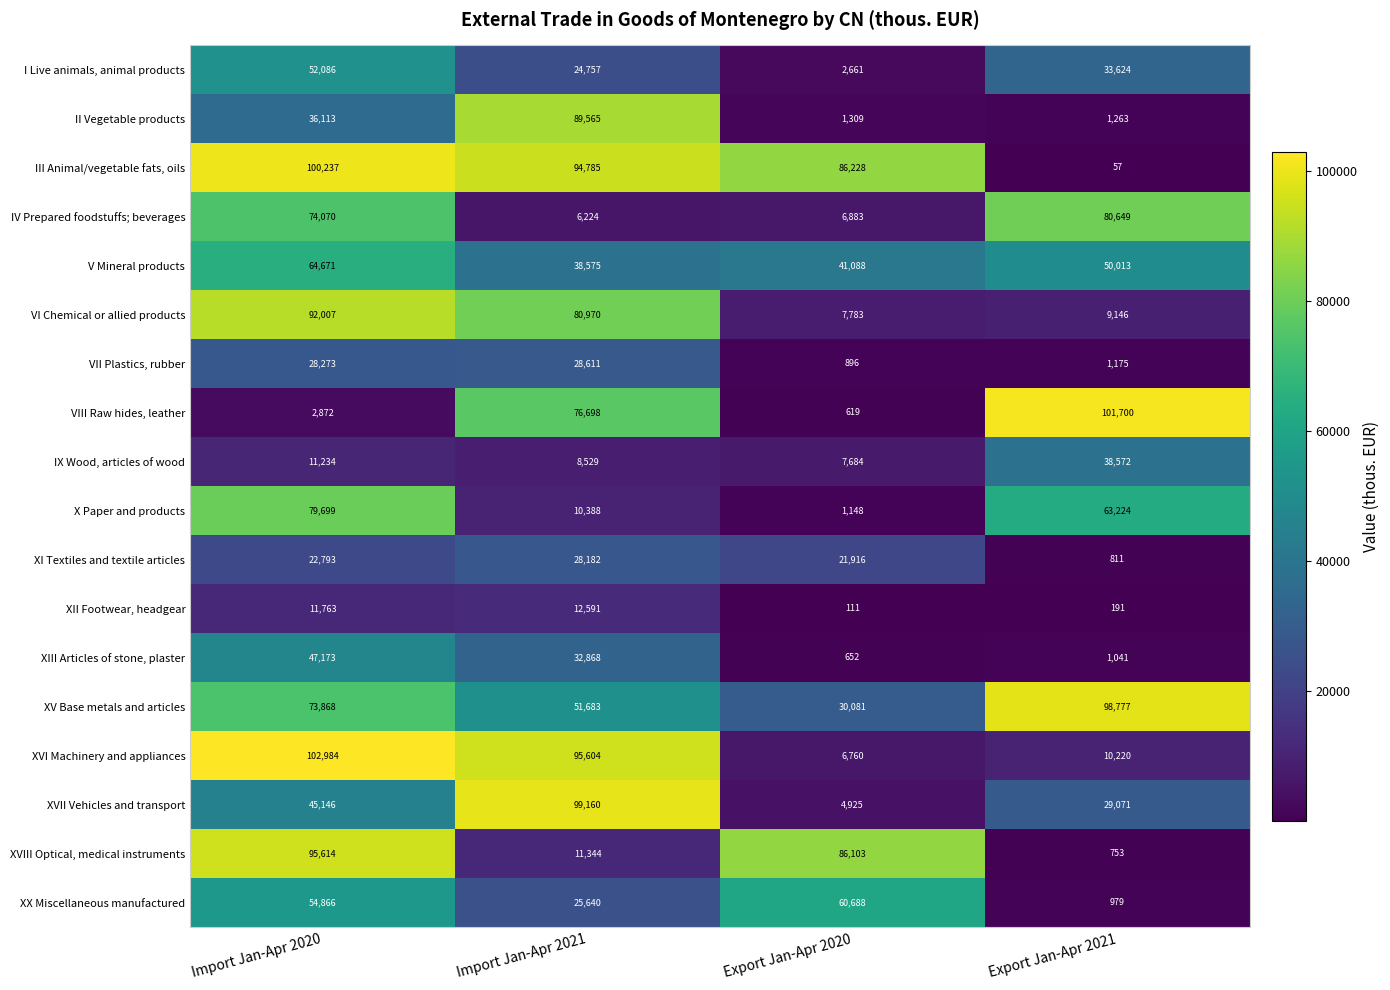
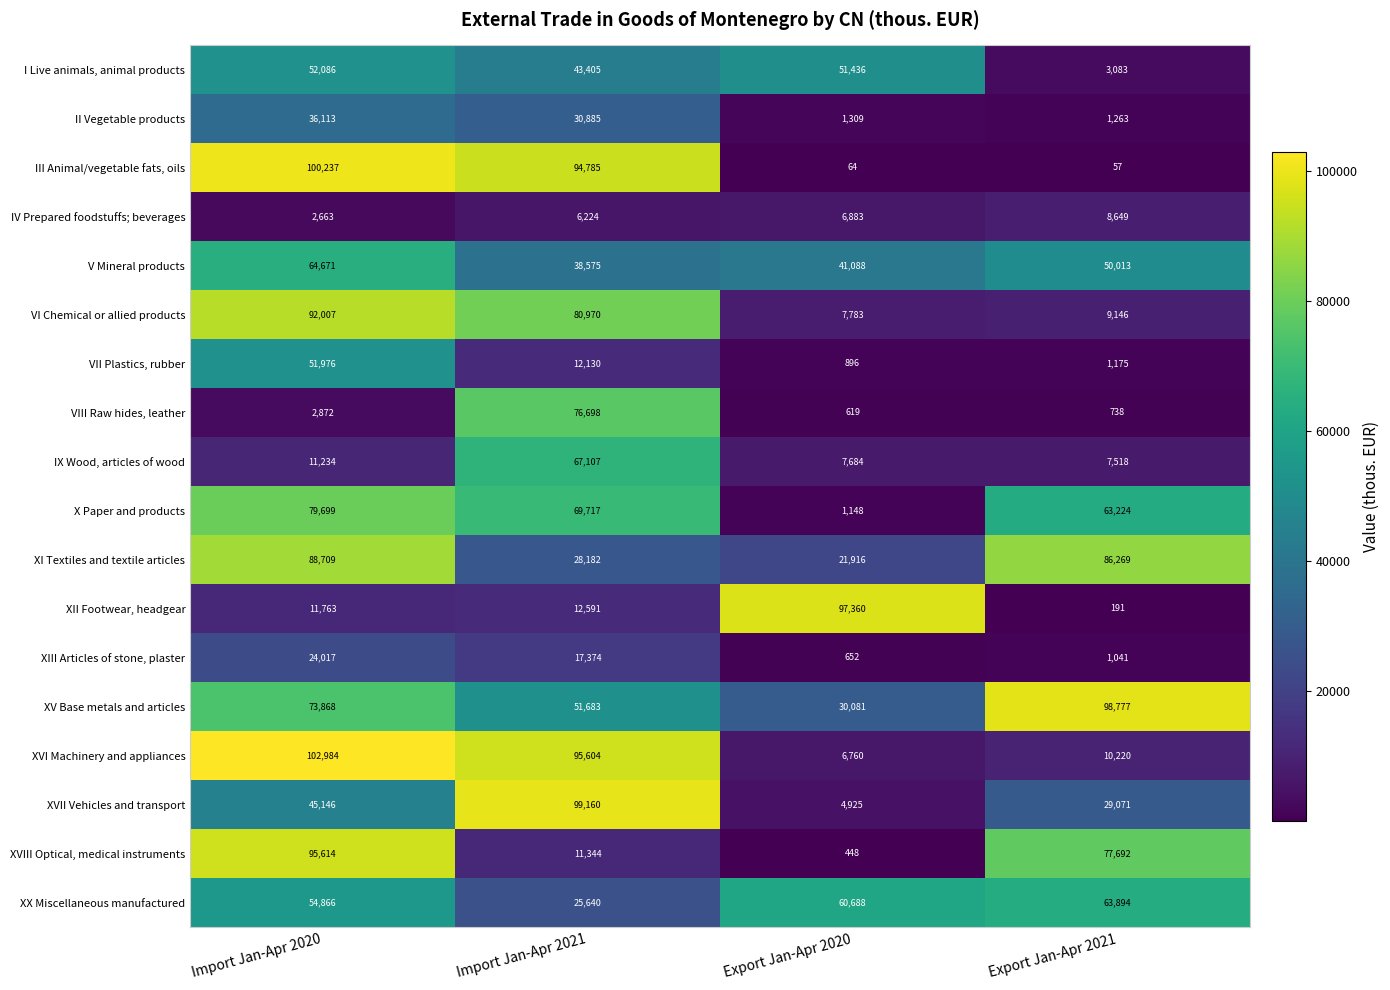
I Live animals, animal products, Import Jan-Apr 2021: 24,757 -> 43,405
I Live animals, animal products, Export Jan-Apr 2020: 2,661 -> 51,436
I Live animals, animal products, Export Jan-Apr 2021: 33,624 -> 3,083
II Vegetable products, Import Jan-Apr 2021: 89,565 -> 30,885
III Animal/vegetable fats, oils, Export Jan-Apr 2020: 86,228 -> 64
IV Prepared foodstuffs; beverages, Import Jan-Apr 2020: 74,070 -> 2,663
IV Prepared foodstuffs; beverages, Export Jan-Apr 2021: 80,649 -> 8,649
VII Plastics, rubber, Import Jan-Apr 2020: 28,273 -> 51,976
VII Plastics, rubber, Import Jan-Apr 2021: 28,611 -> 12,130
VIII Raw hides, leather, Export Jan-Apr 2021: 101,700 -> 738
IX Wood, articles of wood, Import Jan-Apr 2021: 8,529 -> 67,107
IX Wood, articles of wood, Export Jan-Apr 2021: 38,572 -> 7,518
X Paper and products, Import Jan-Apr 2021: 10,388 -> 69,717
XI Textiles and textile articles, Import Jan-Apr 2020: 22,793 -> 88,709
XI Textiles and textile articles, Export Jan-Apr 2021: 811 -> 86,269
XII Footwear, headgear, Export Jan-Apr 2020: 111 -> 97,360
XIII Articles of stone, plaster, Import Jan-Apr 2020: 47,173 -> 24,017
XIII Articles of stone, plaster, Import Jan-Apr 2021: 32,868 -> 17,374
XVIII Optical, medical instruments, Export Jan-Apr 2020: 86,103 -> 448
XVIII Optical, medical instruments, Export Jan-Apr 2021: 753 -> 77,692
XX Miscellaneous manufactured, Export Jan-Apr 2021: 979 -> 63,894
